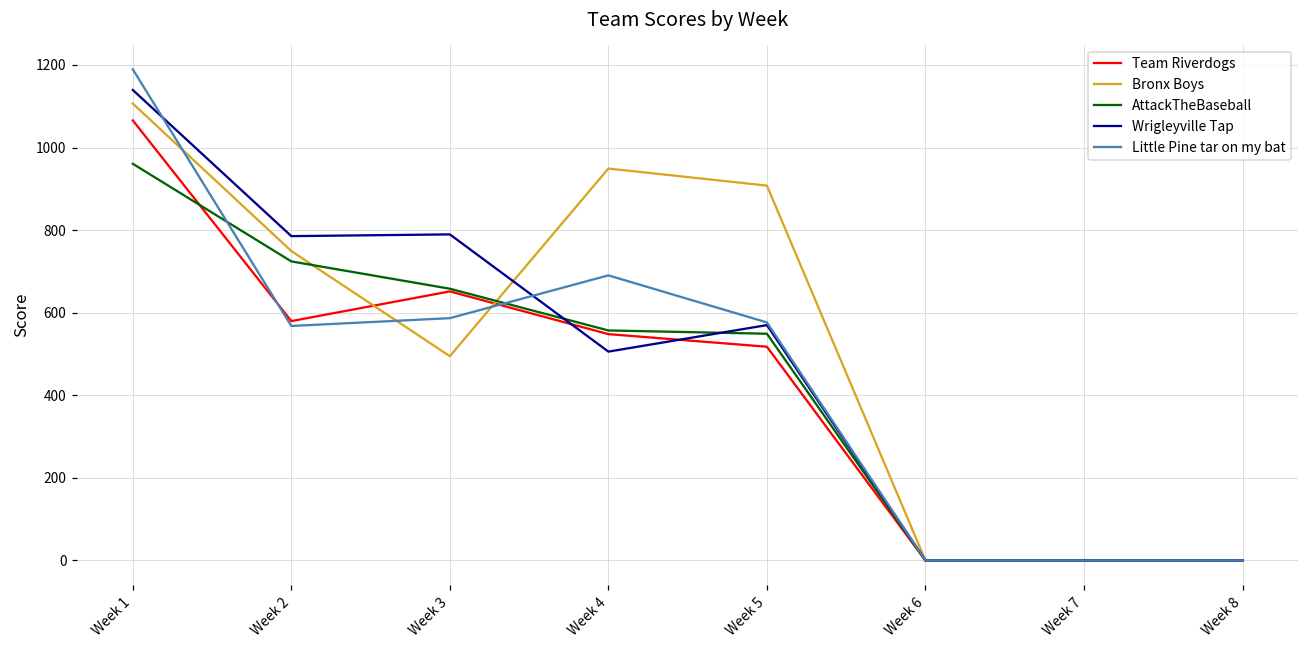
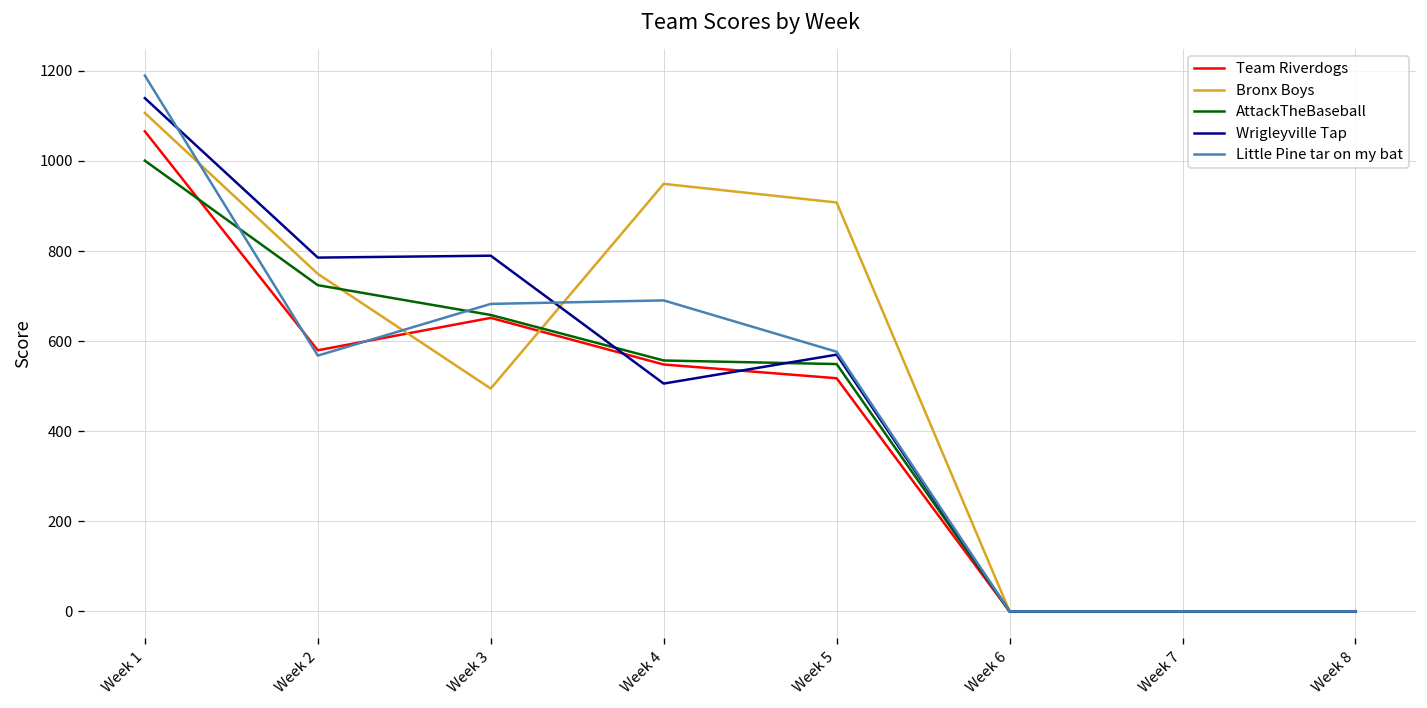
AttackTheBaseball, Week 1: 960 -> 1000
Little Pine tar on my bat, Week 3: 590 -> 680
